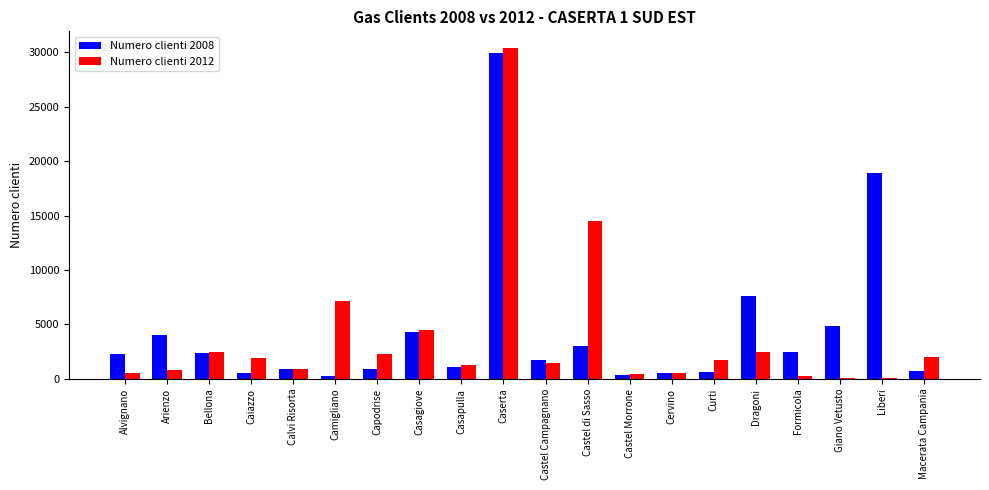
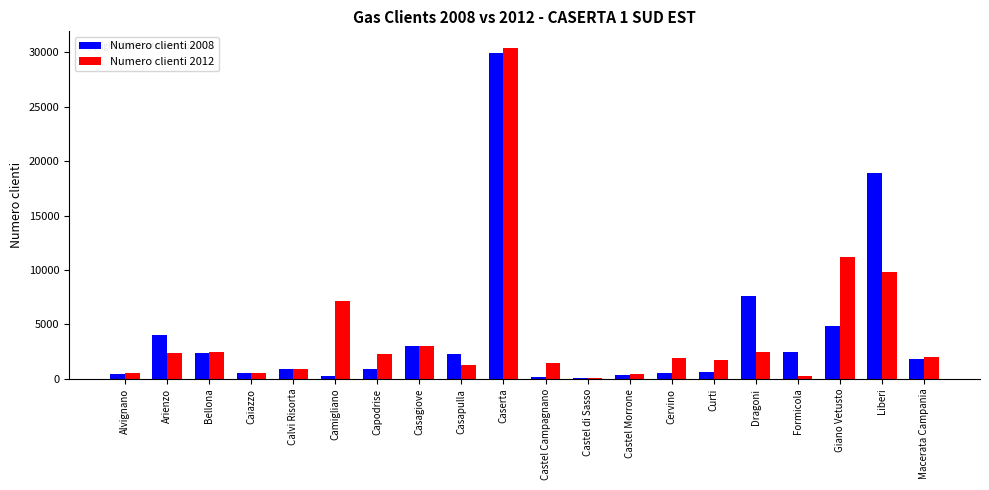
Numero clienti 2008, Alvignano: 2300 -> 500
Numero clienti 2012, Arienzo: 800 -> 2400
Numero clienti 2012, Caiazzo: 1900 -> 600
Numero clienti 2008, Casagiove: 4300 -> 3000
Numero clienti 2012, Casagiove: 4500 -> 3000
Numero clienti 2008, Casapulla: 1100 -> 2300
Numero clienti 2008, Castel Campagnano: 1800 -> 200
Numero clienti 2008, Castel di Sasso: 3000 -> 0
Numero clienti 2012, Castel di Sasso: 14500 -> 0
Numero clienti 2012, Cervino: 600 -> 1900
Numero clienti 2012, Giano Vetusto: 100 -> 11200
Numero clienti 2012, Liberi: 100 -> 9900
Numero clienti 2008, Macerata Campania: 700 -> 1800
